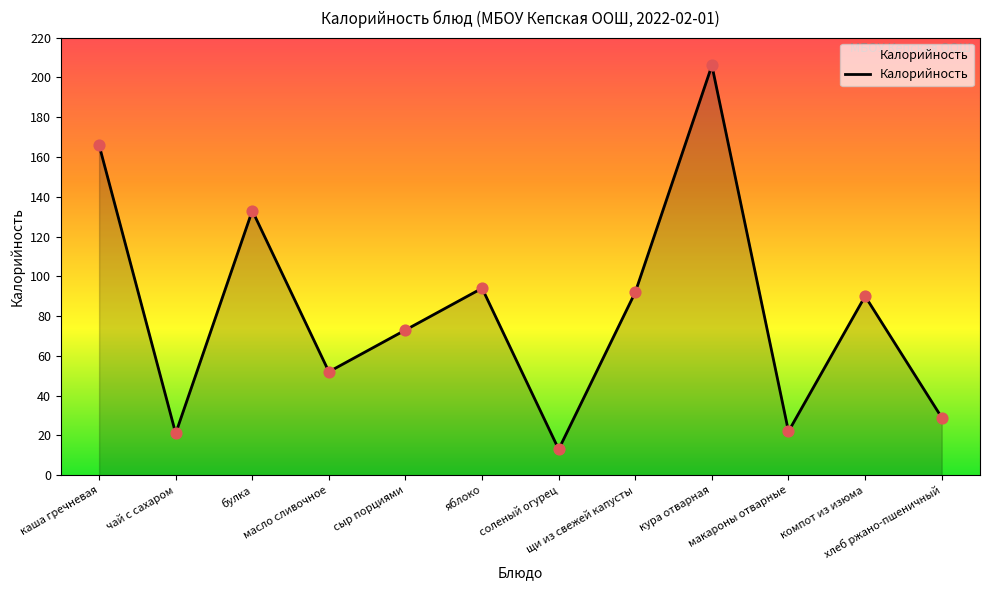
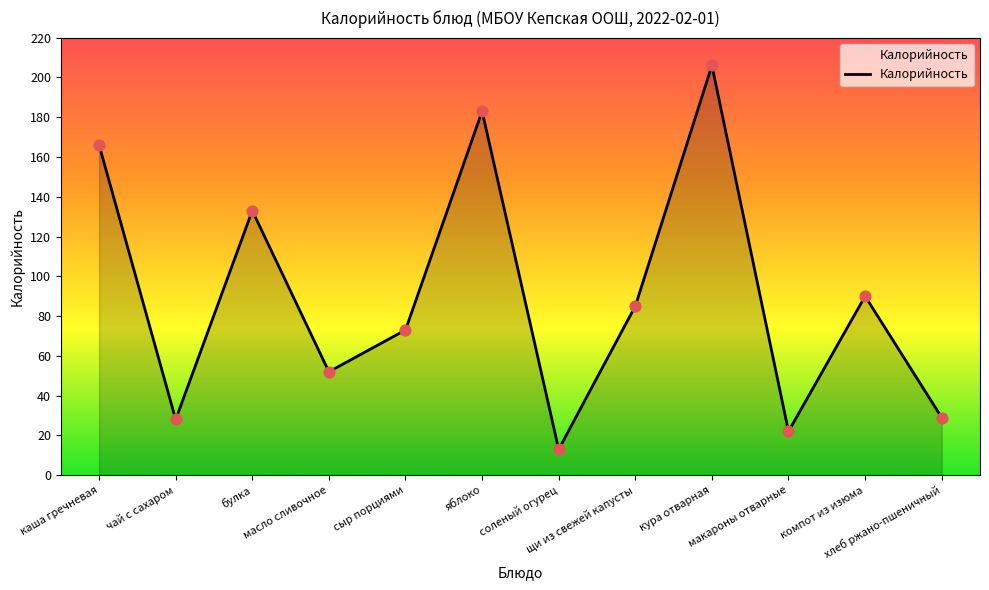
чай с сахаром: 21 -> 28
яблоко: 94 -> 183
щи из свежей капусты: 92 -> 85
